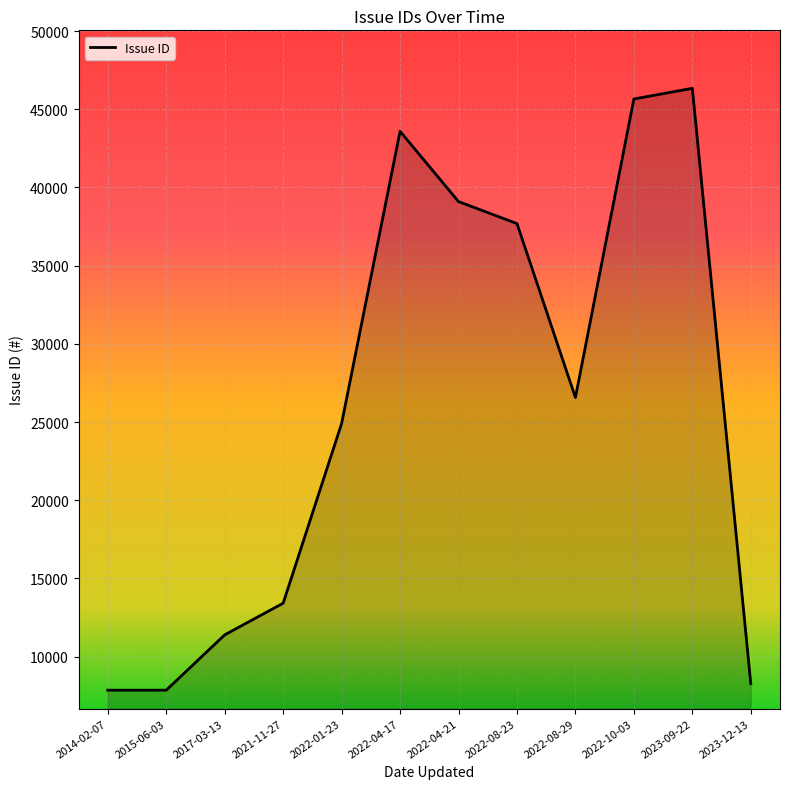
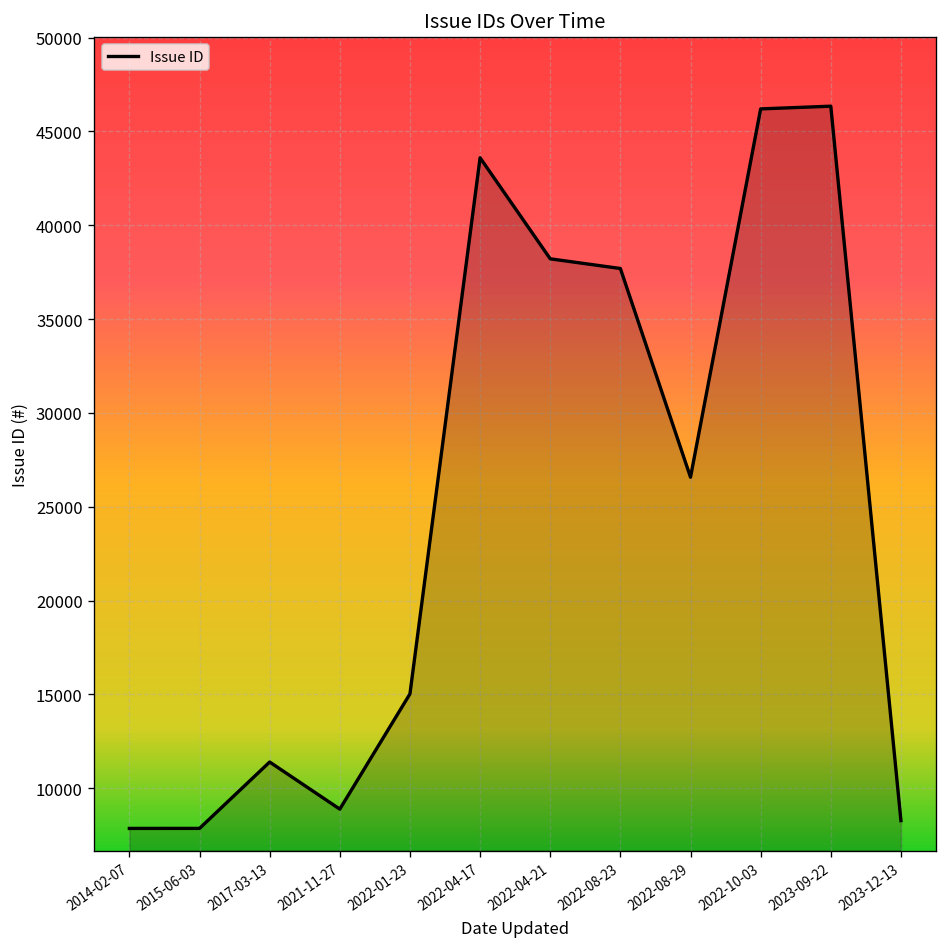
2021-11-27: 13400 -> 8900
2022-01-23: 24900 -> 15000
2022-04-21: 39100 -> 38200
2022-10-03: 45700 -> 46200
